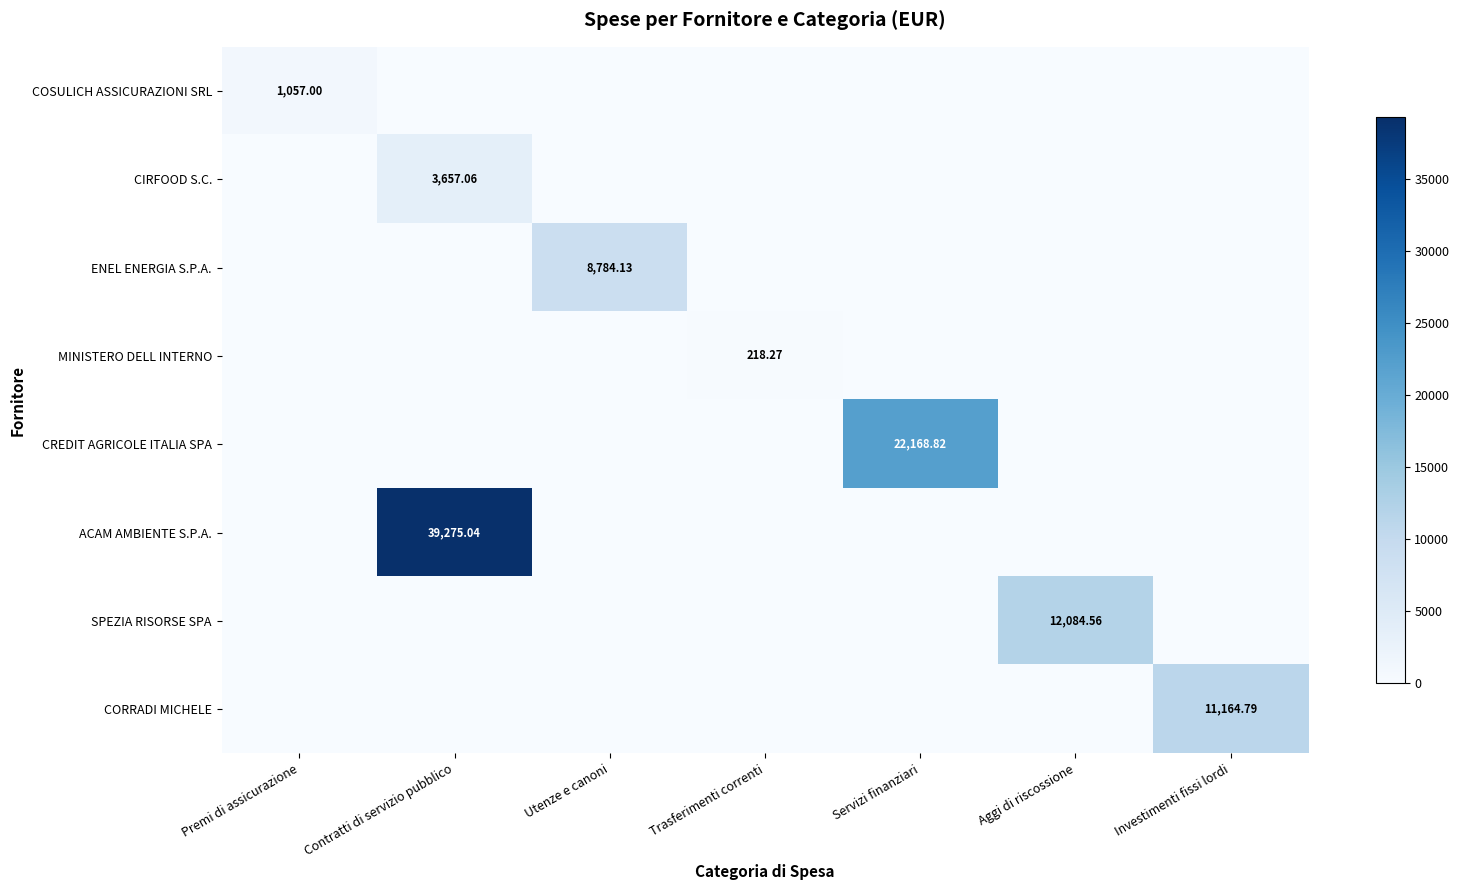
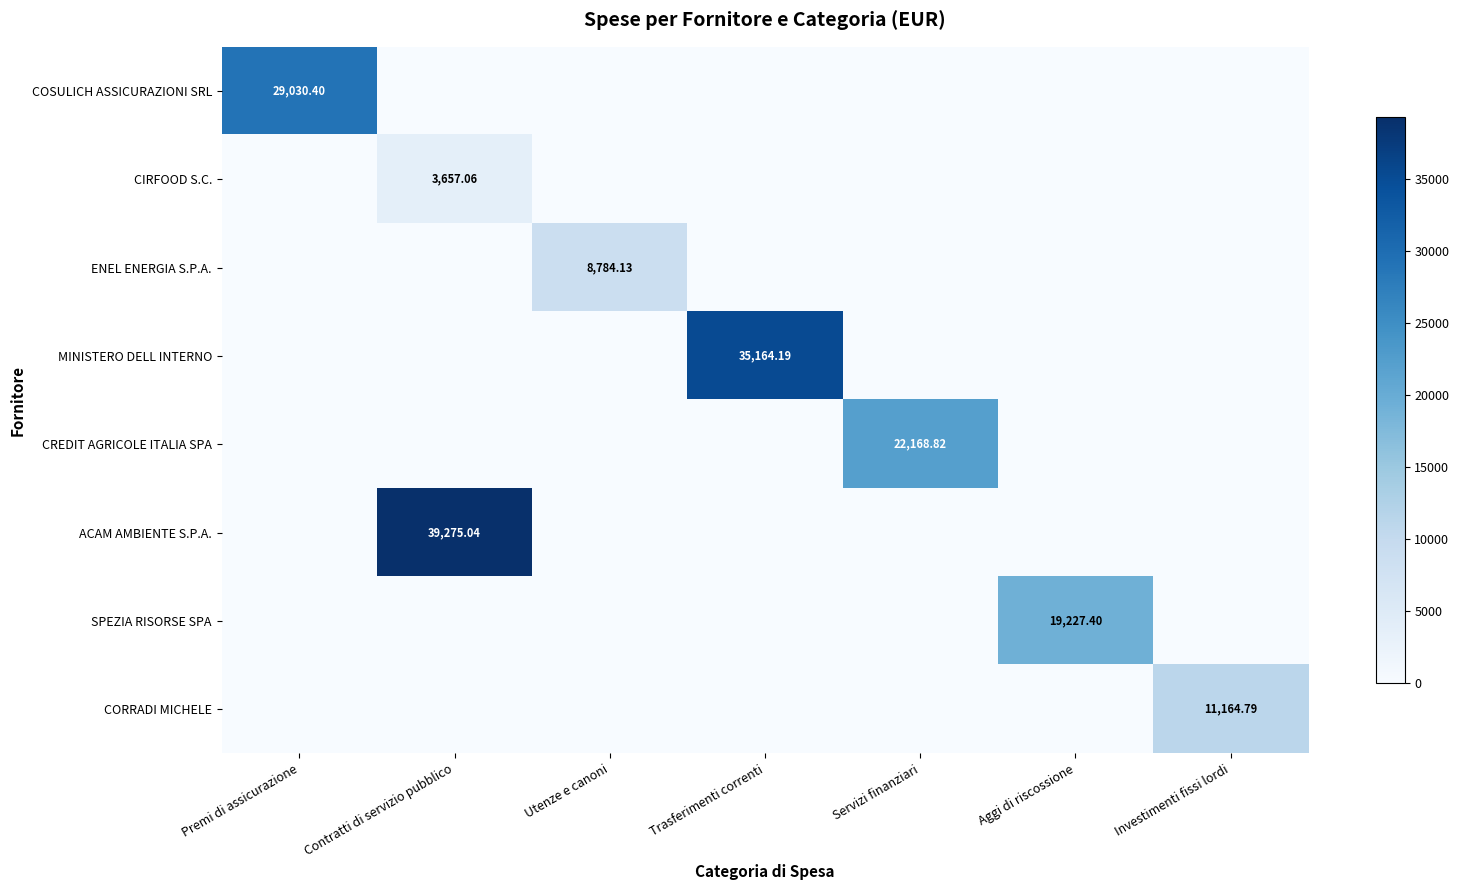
COSULICH ASSICURAZIONI SRL, Premi di assicurazione: 1,057.00 -> 29,030.40
MINISTERO DELL INTERNO, Trasferimenti correnti: 218.27 -> 35,164.19
SPEZIA RISORSE SPA, Aggi di riscossione: 12,084.56 -> 19,227.40
